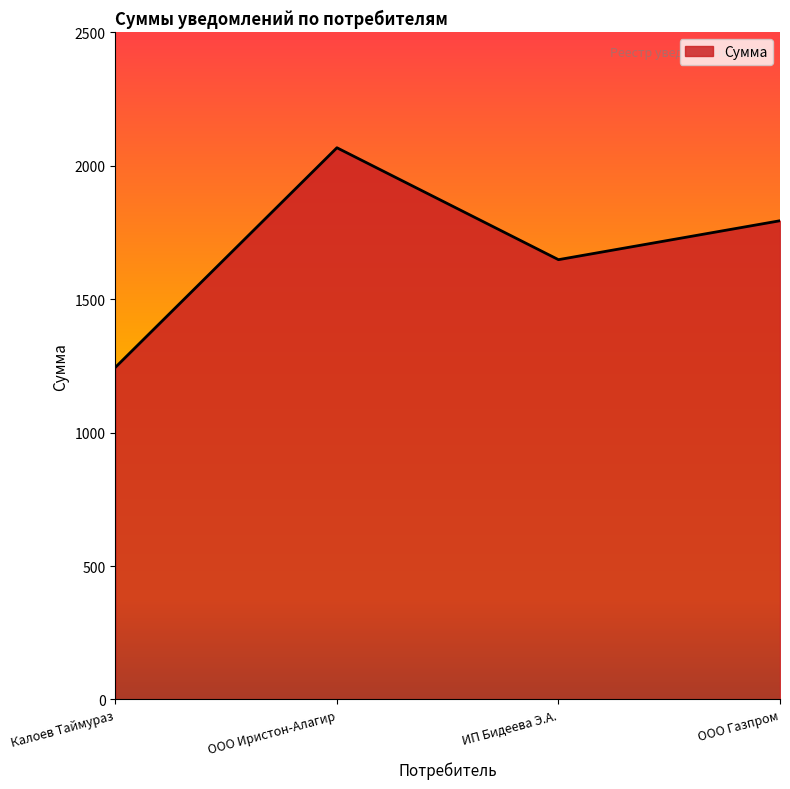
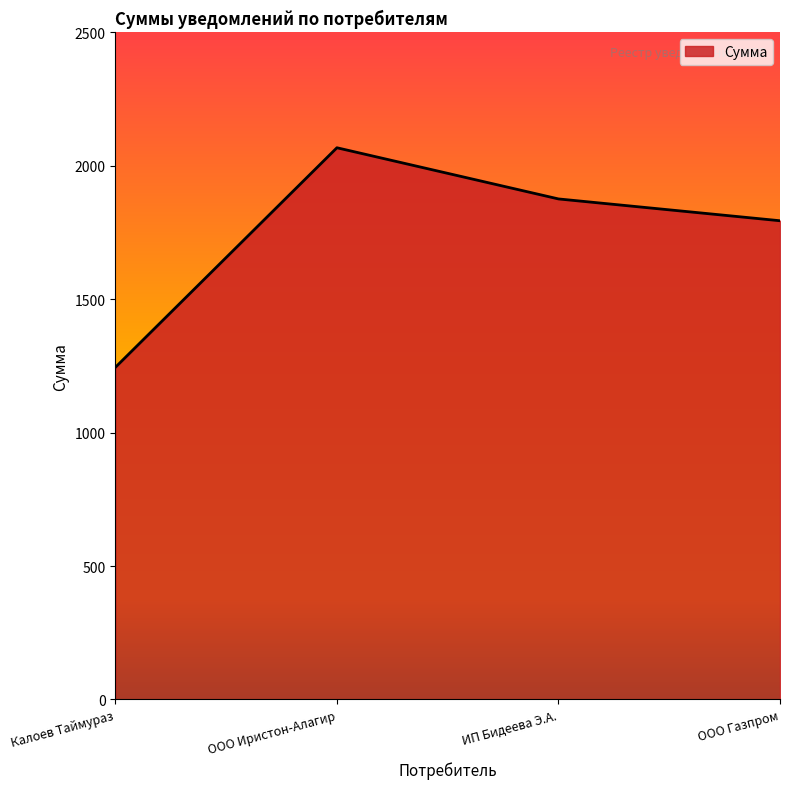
ИП Бидеева Э.А.: 1650 -> 1880
